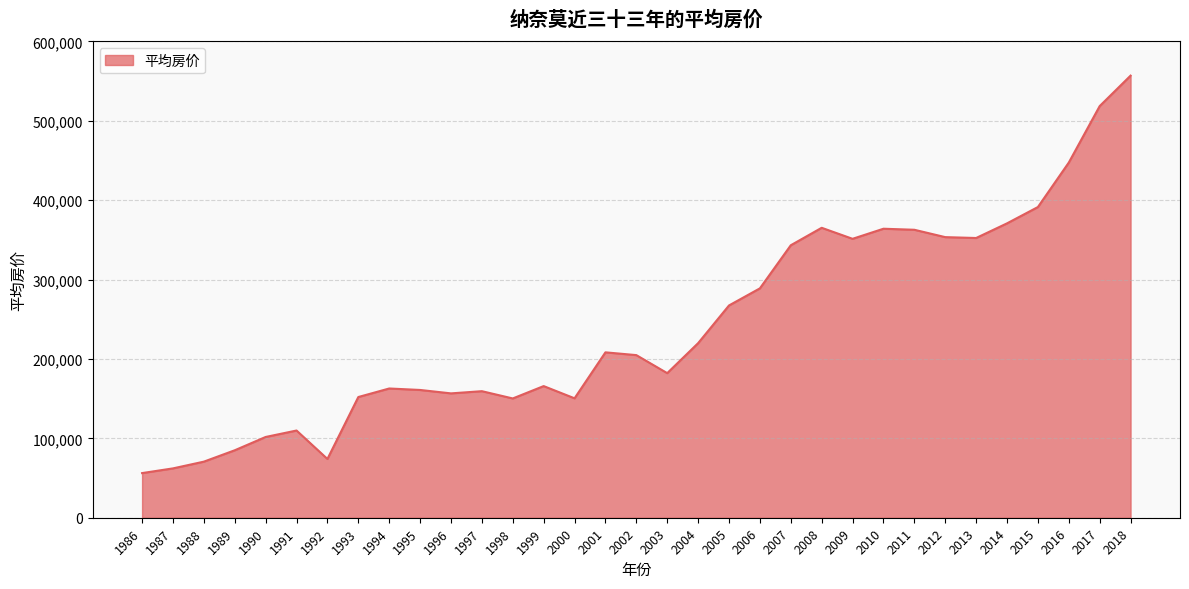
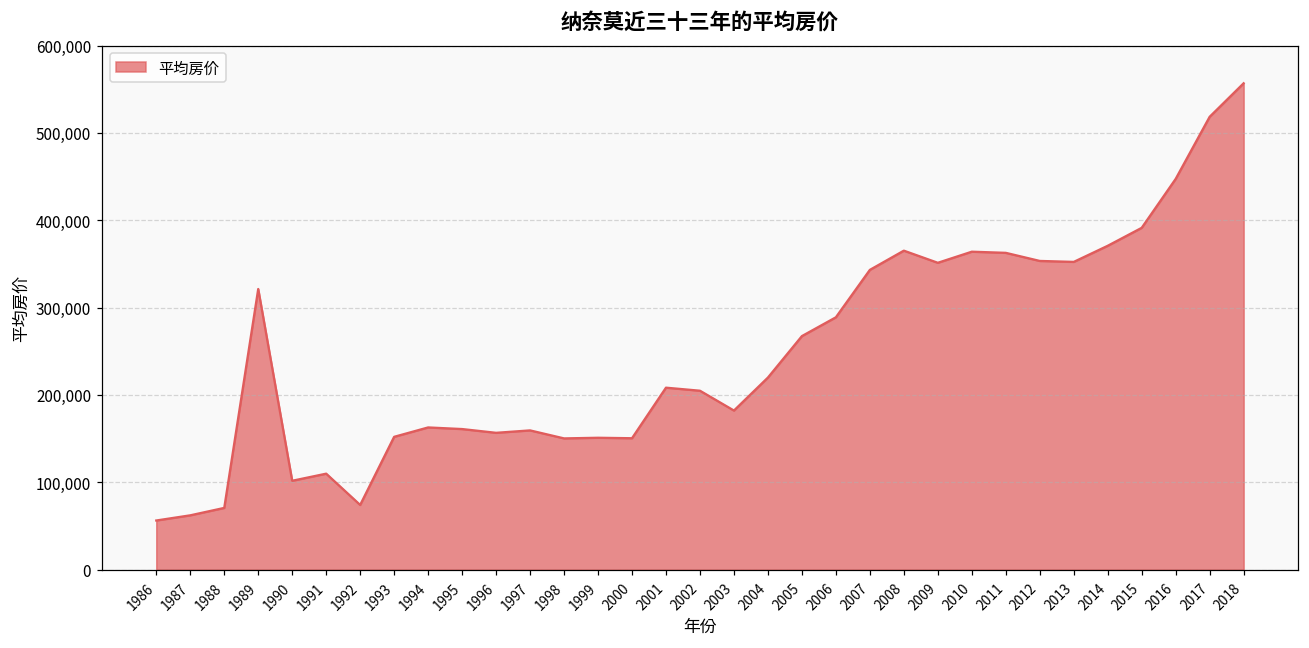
1989: 80,000 -> 320,000
1999: 170,000 -> 150,000
